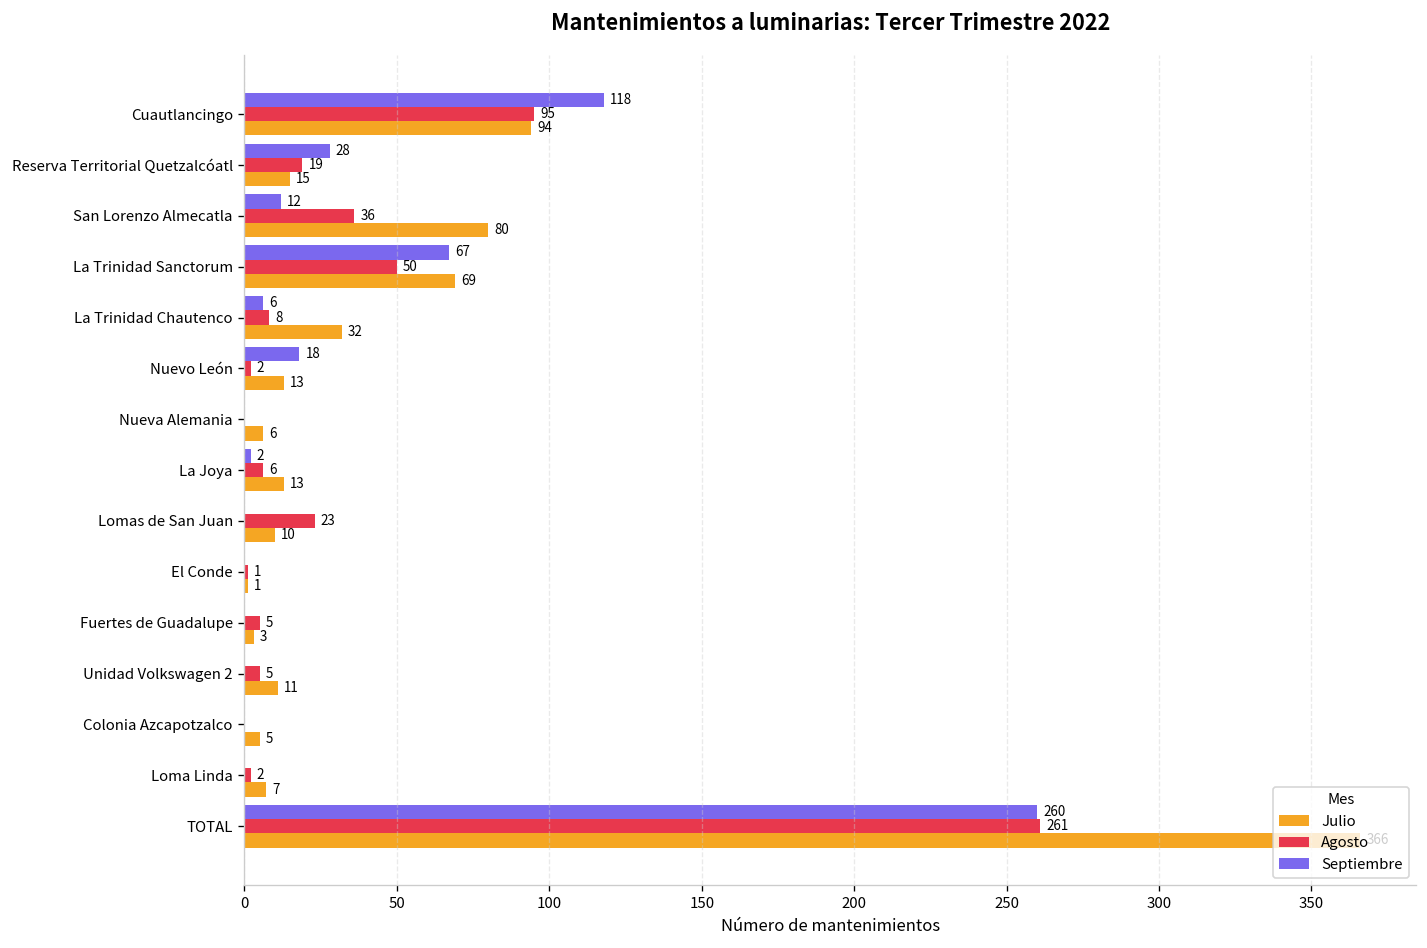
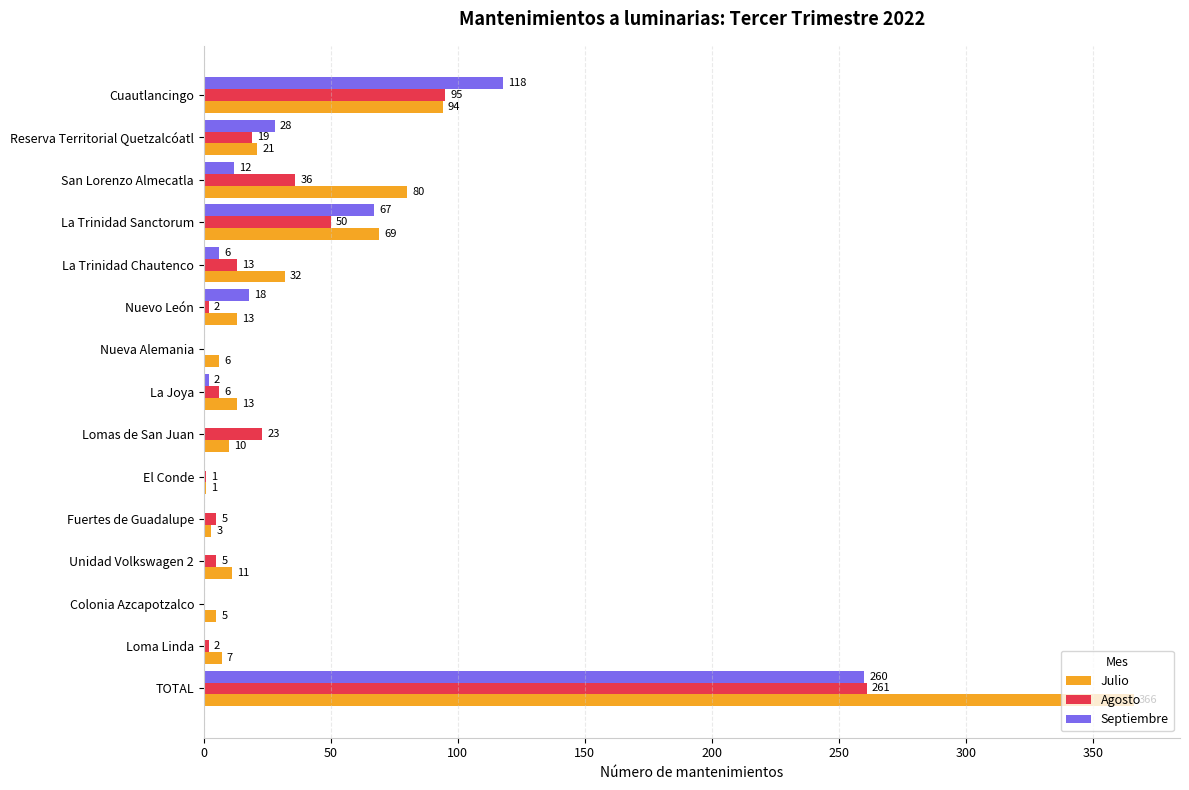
Julio, Reserva Territorial Quetzalcóatl: 15 -> 21
Agosto, La Trinidad Chautenco: 8 -> 13
